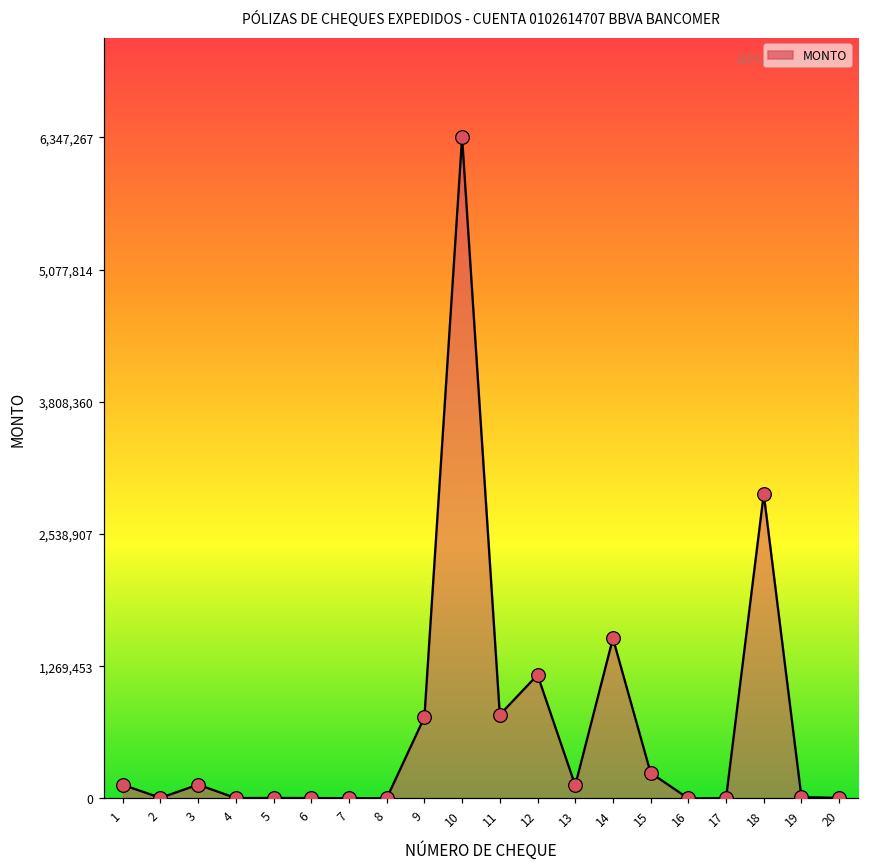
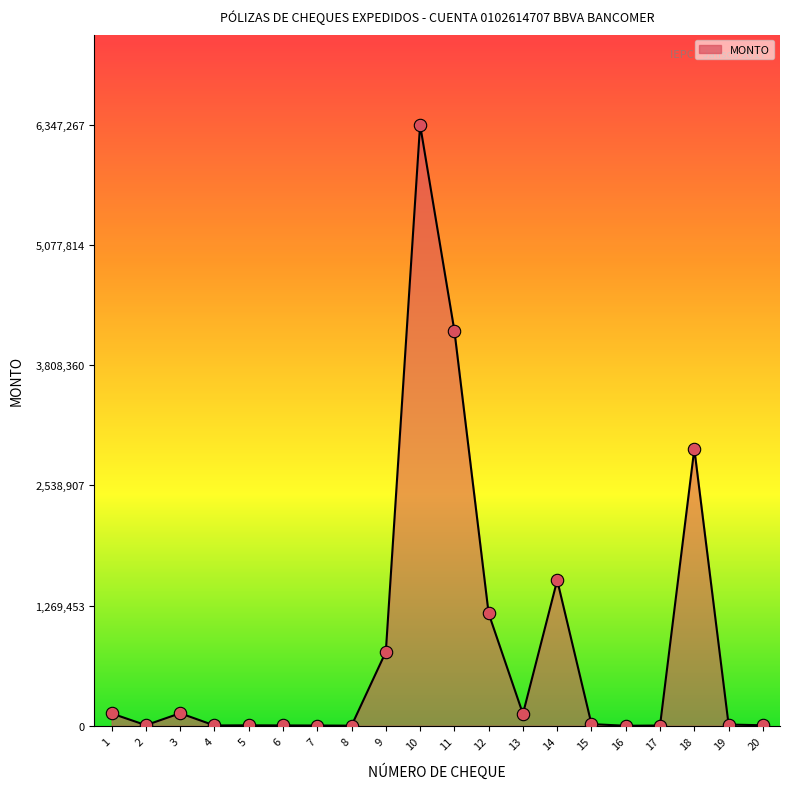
11: 800,000 -> 4,200,000
15: 200,000 -> 0
